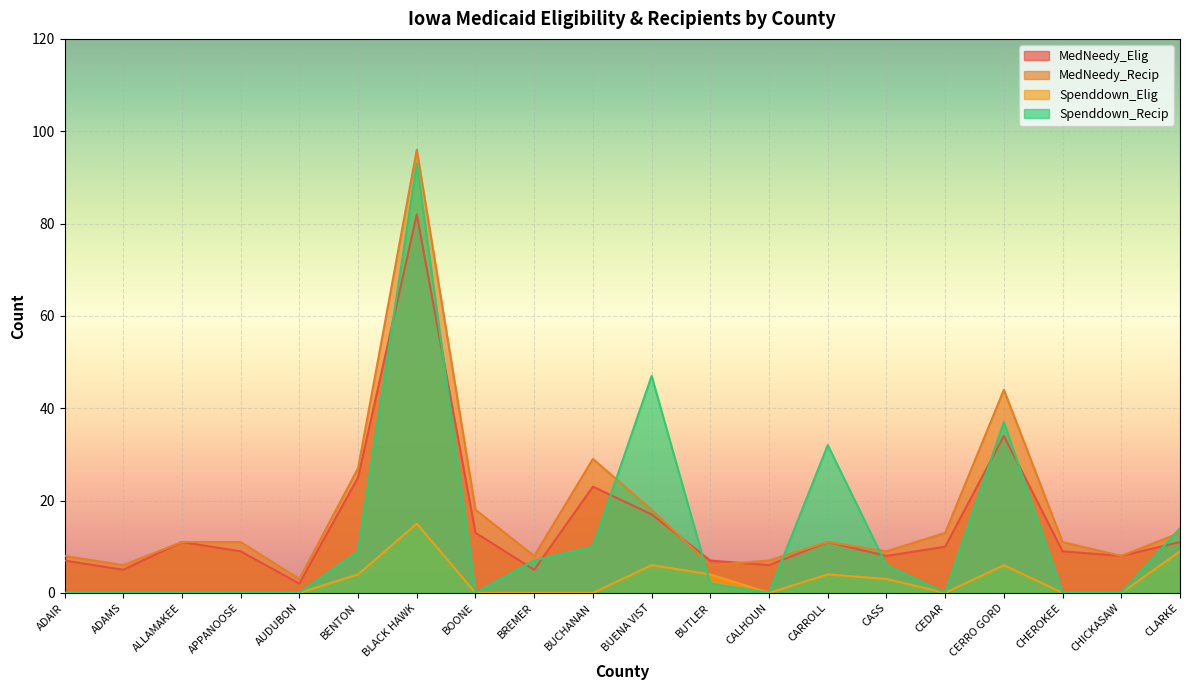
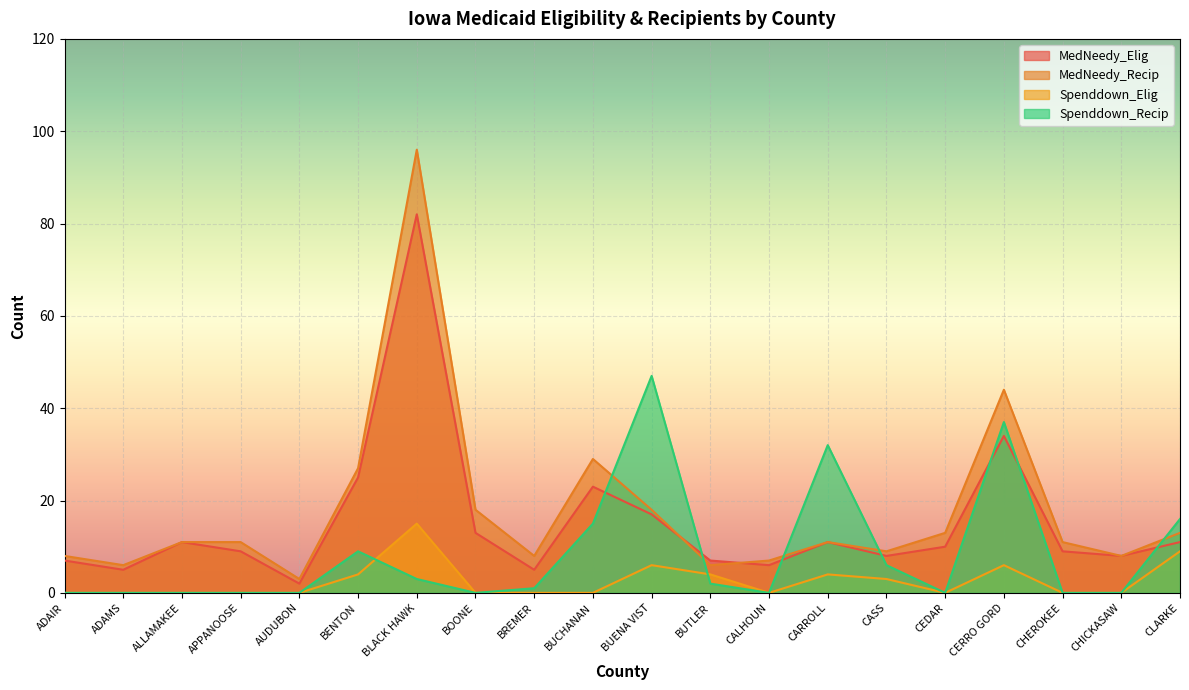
Spenddown_Recip, BLACK HAWK: 93 -> 3
Spenddown_Recip, BREMER: 7 -> 1
Spenddown_Recip, BUCHANAN: 10 -> 15
Spenddown_Recip, CLARKE: 14 -> 16
